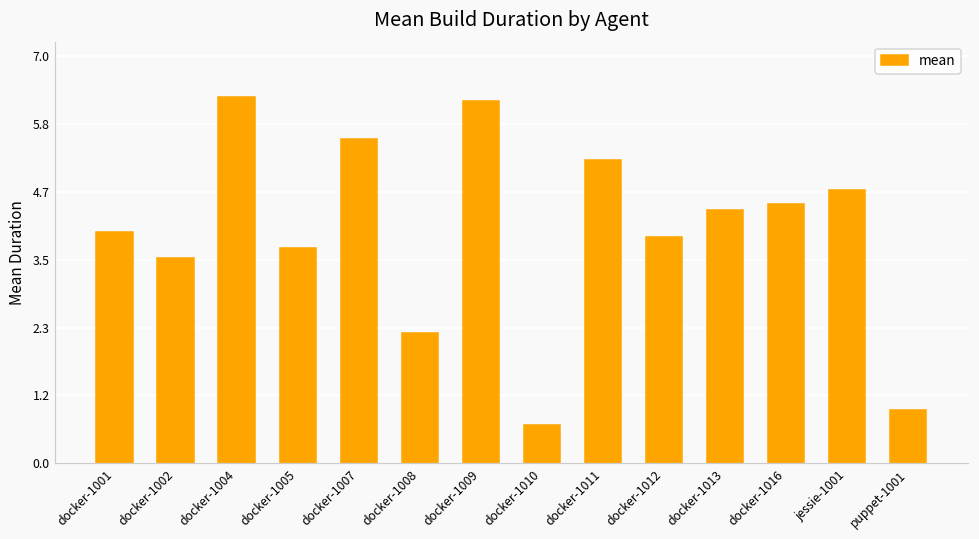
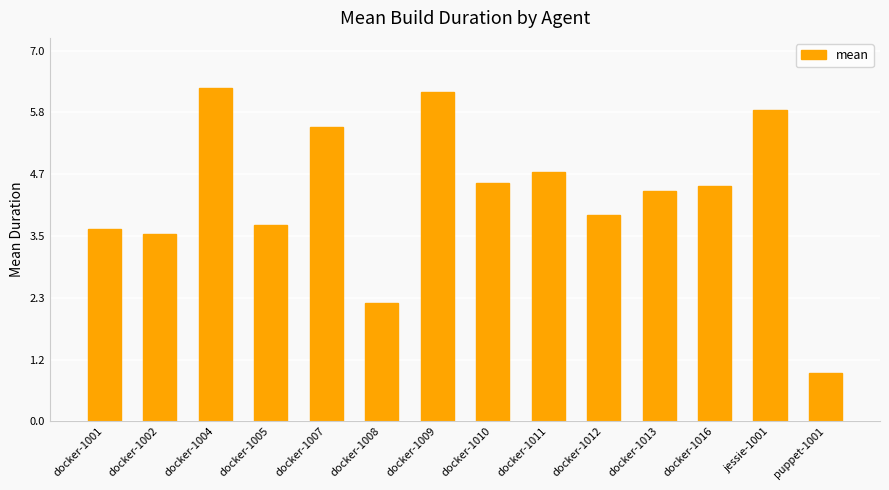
docker-1001: 4.0 -> 3.6
docker-1010: 0.7 -> 4.5
docker-1011: 5.2 -> 4.7
jessie-1001: 4.7 -> 5.9
